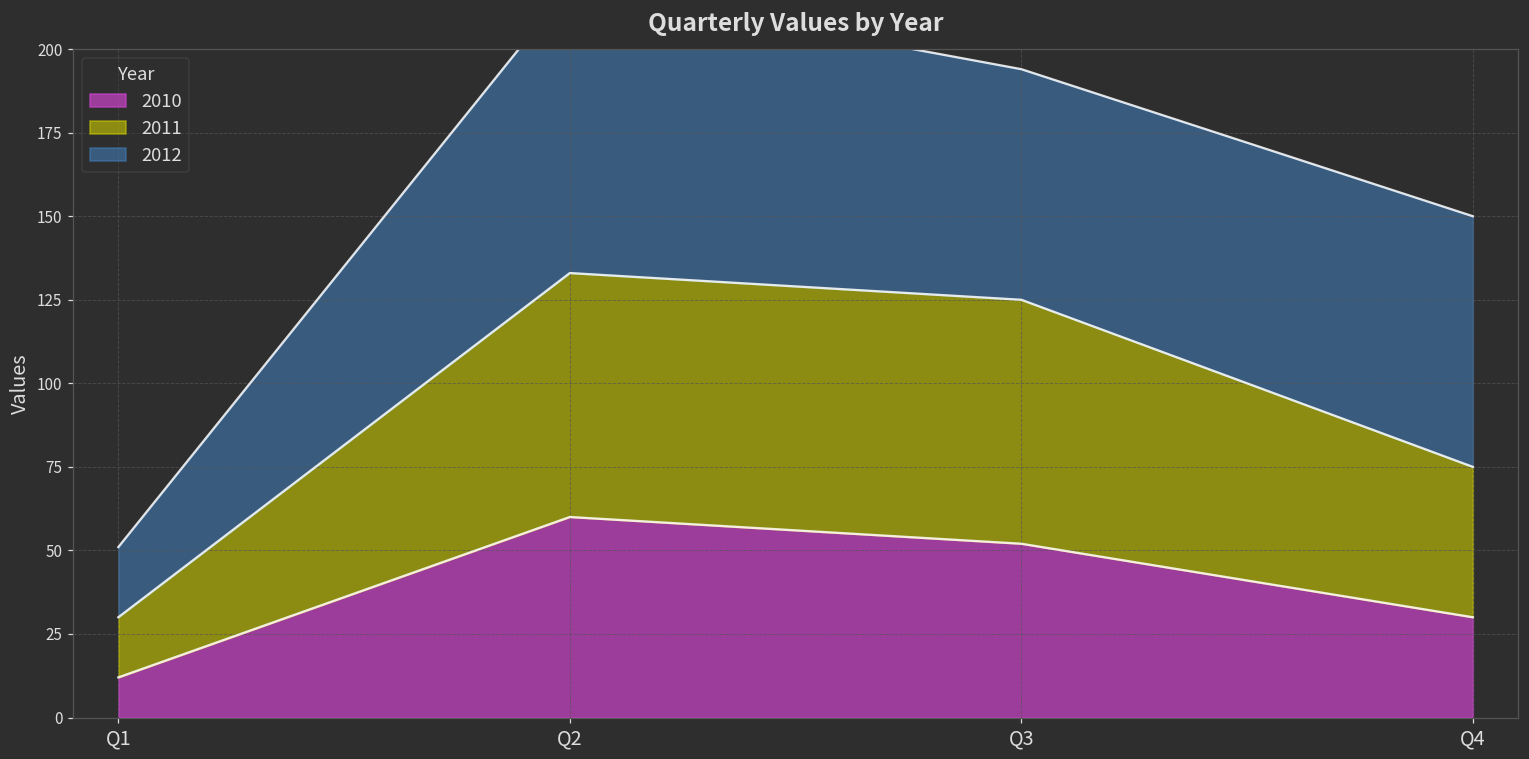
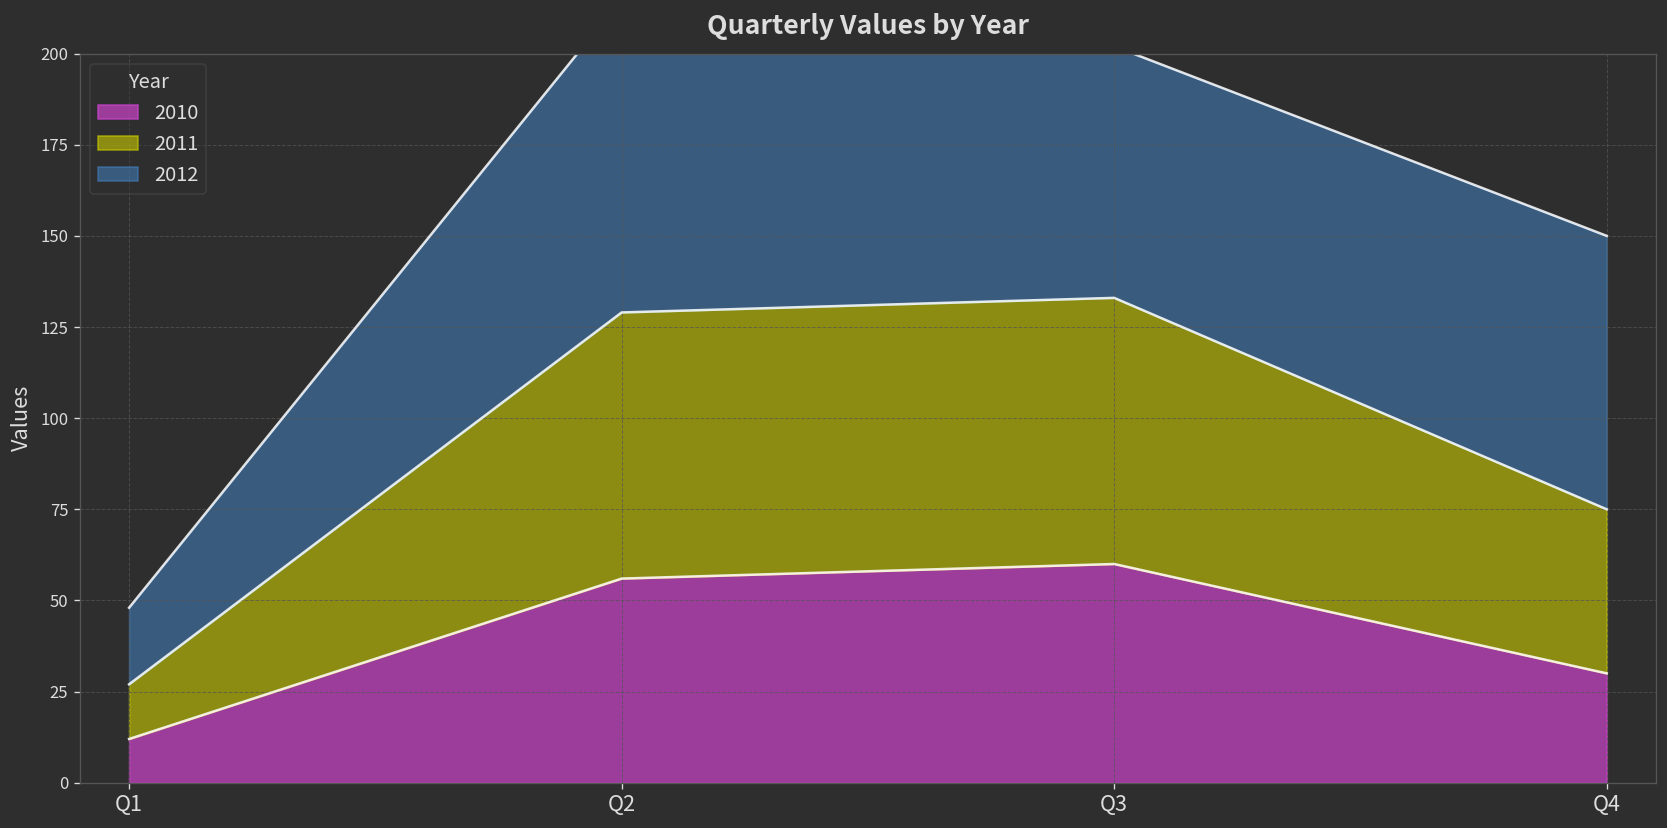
2011, Q1: 18 -> 15
2010, Q2: 60 -> 56
2010, Q3: 52 -> 60
